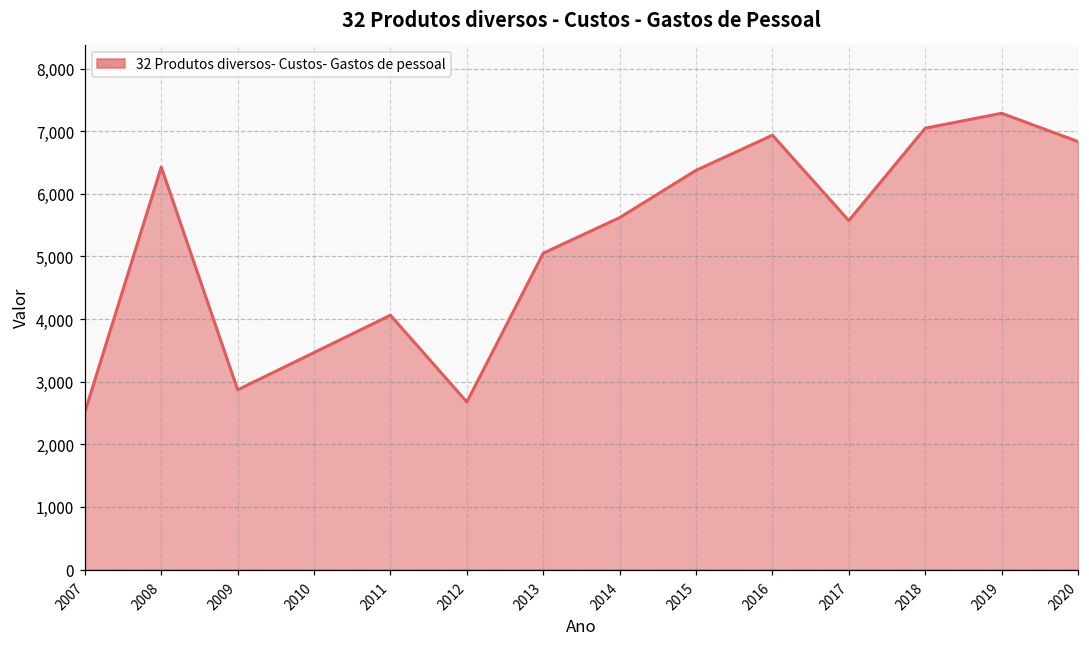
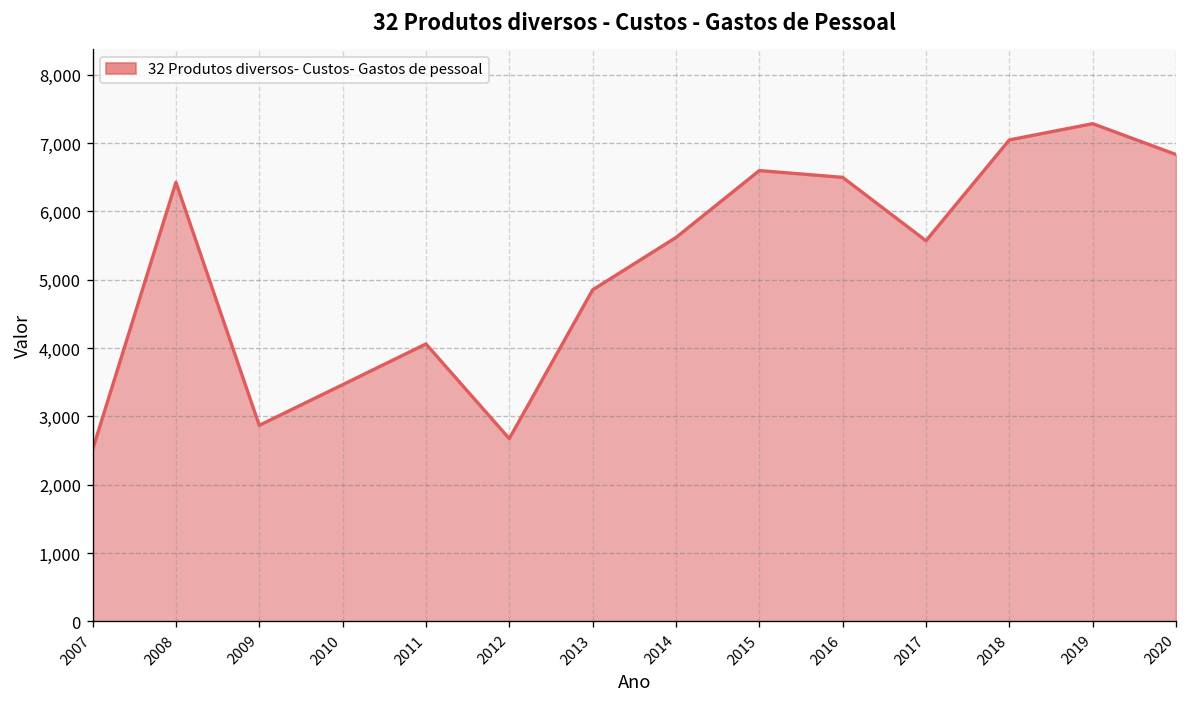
2013: 5,100 -> 4,900
2015: 6,400 -> 6,600
2016: 6,900 -> 6,500
